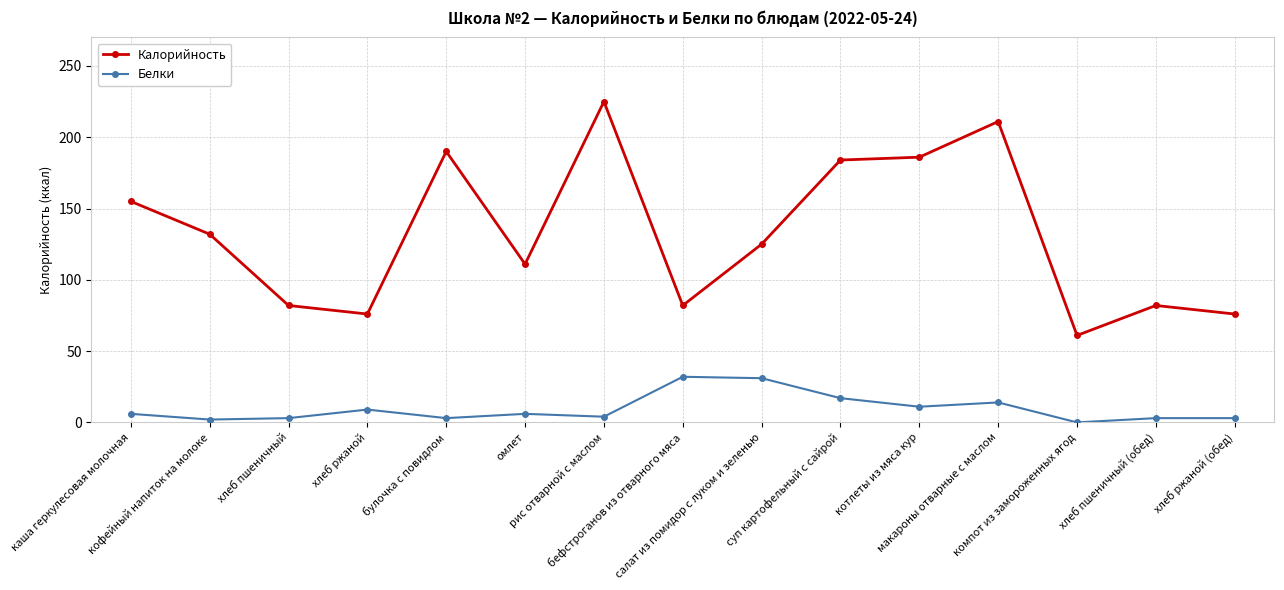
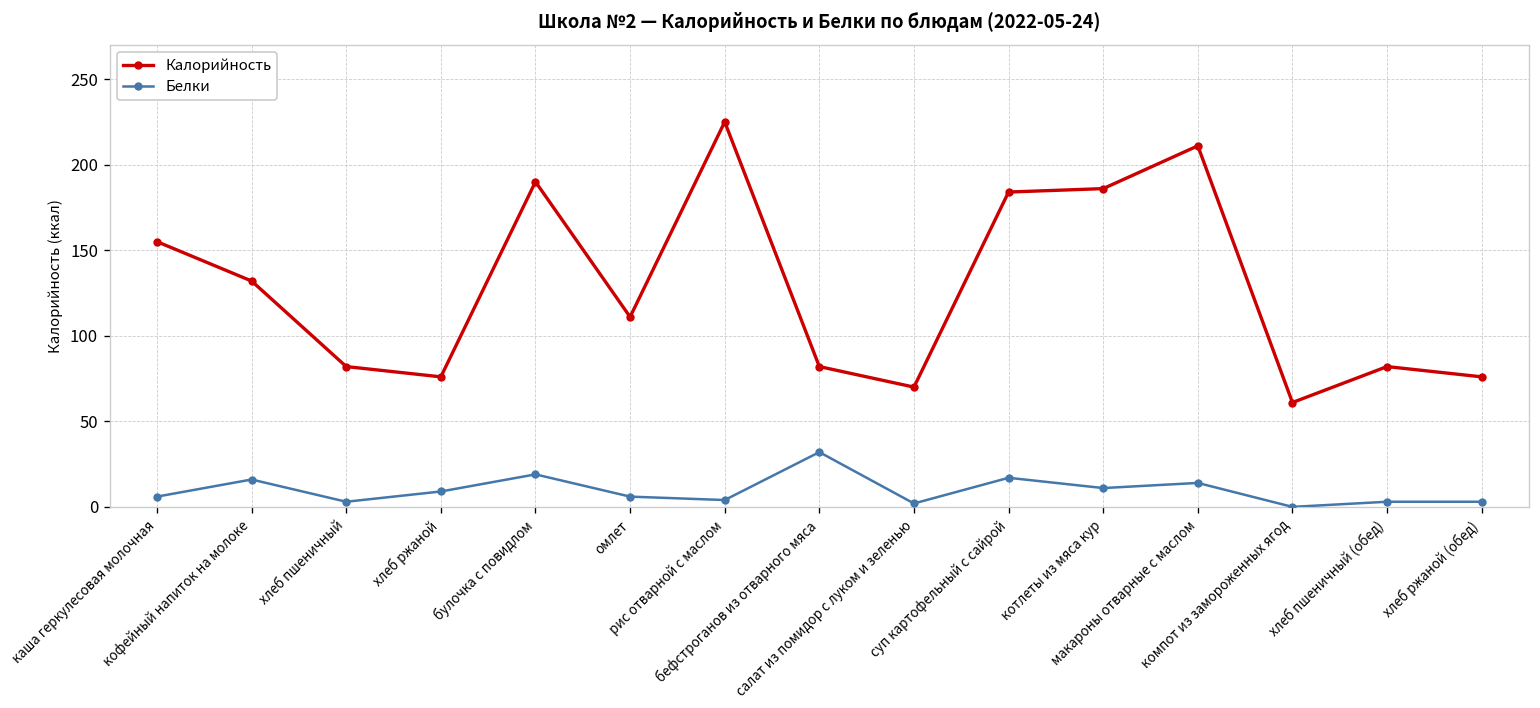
Белки, кофейный напиток на молоке: 2 -> 16
Белки, булочка с повидлом: 3 -> 19
Калорийность, салат из помидор с луком и зеленью: 125 -> 70
Белки, салат из помидор с луком и зеленью: 31 -> 2
